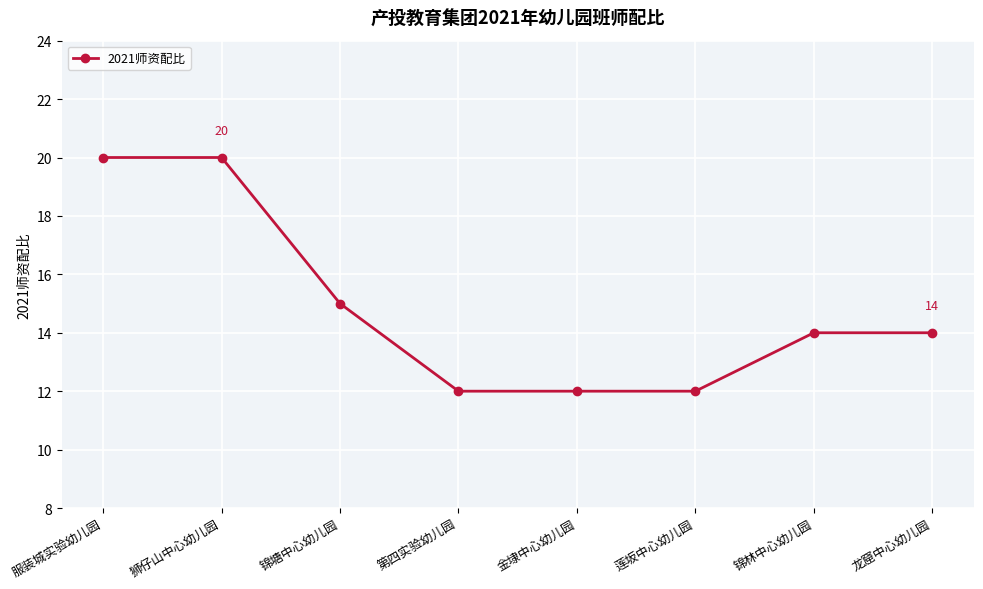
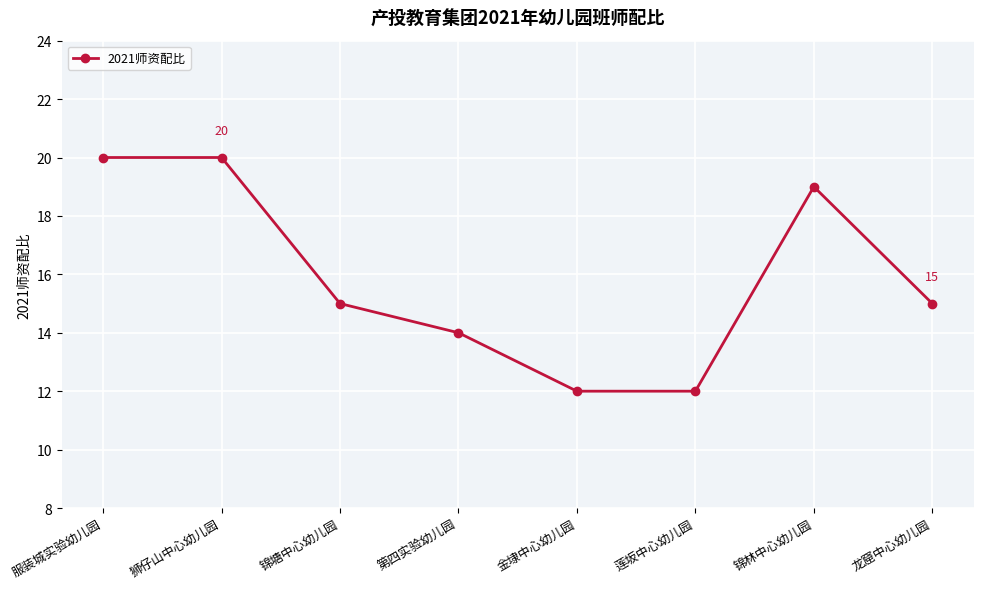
第四实验幼儿园: 12 -> 14
锦林中心幼儿园: 14 -> 19
龙窟中心幼儿园: 14 -> 15
